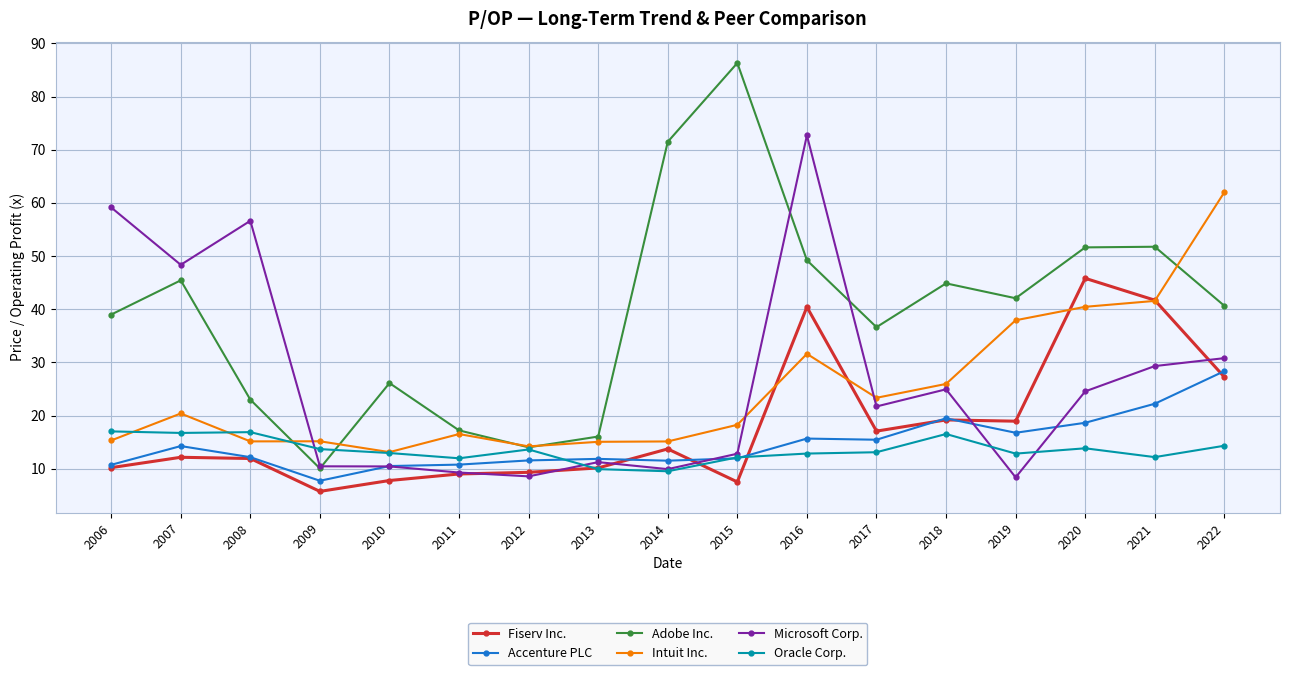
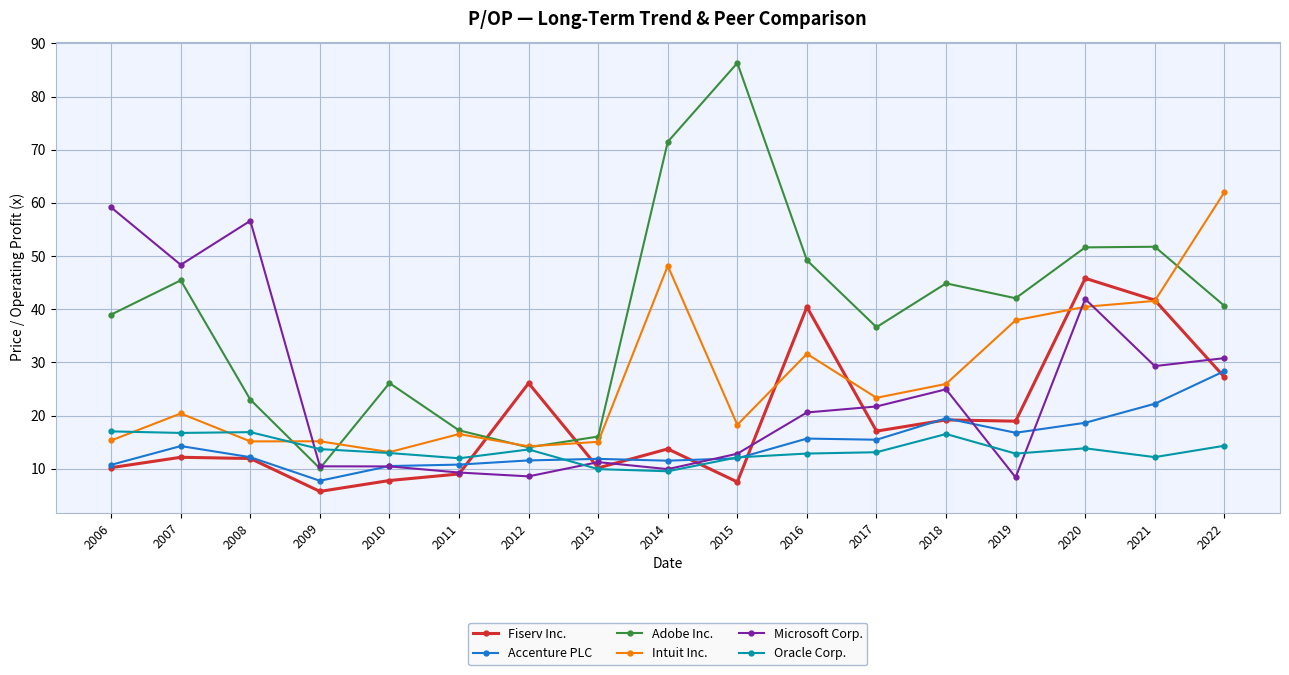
Fiserv Inc., 2012: 9 -> 26
Intuit Inc., 2014: 15 -> 48
Microsoft Corp., 2016: 73 -> 21
Microsoft Corp., 2020: 25 -> 42
